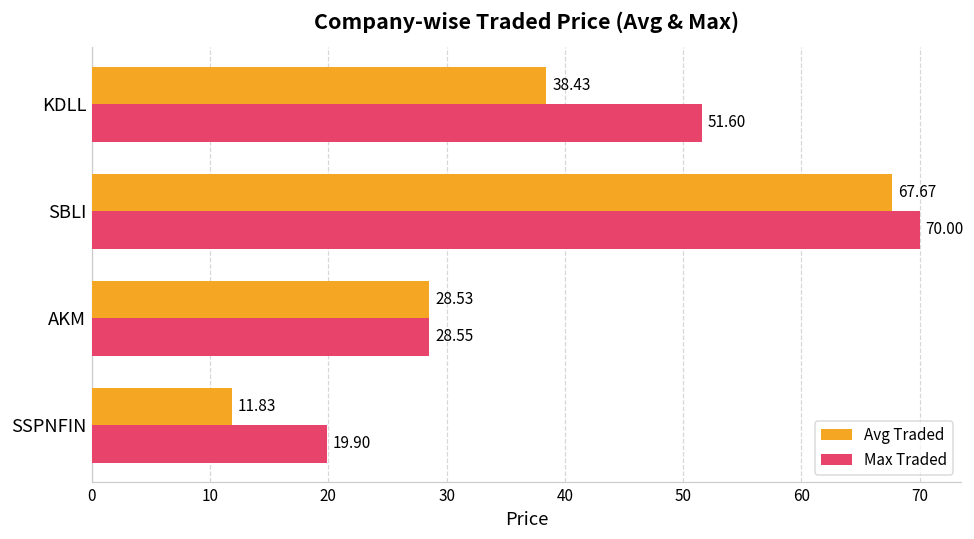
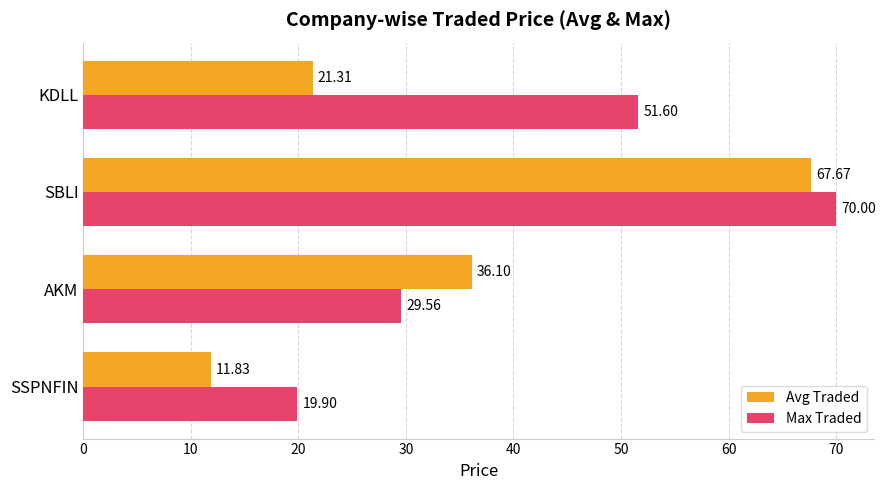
Avg Traded, KDLL: 38.43 -> 21.31
Avg Traded, AKM: 28.53 -> 36.10
Max Traded, AKM: 28.55 -> 29.56
